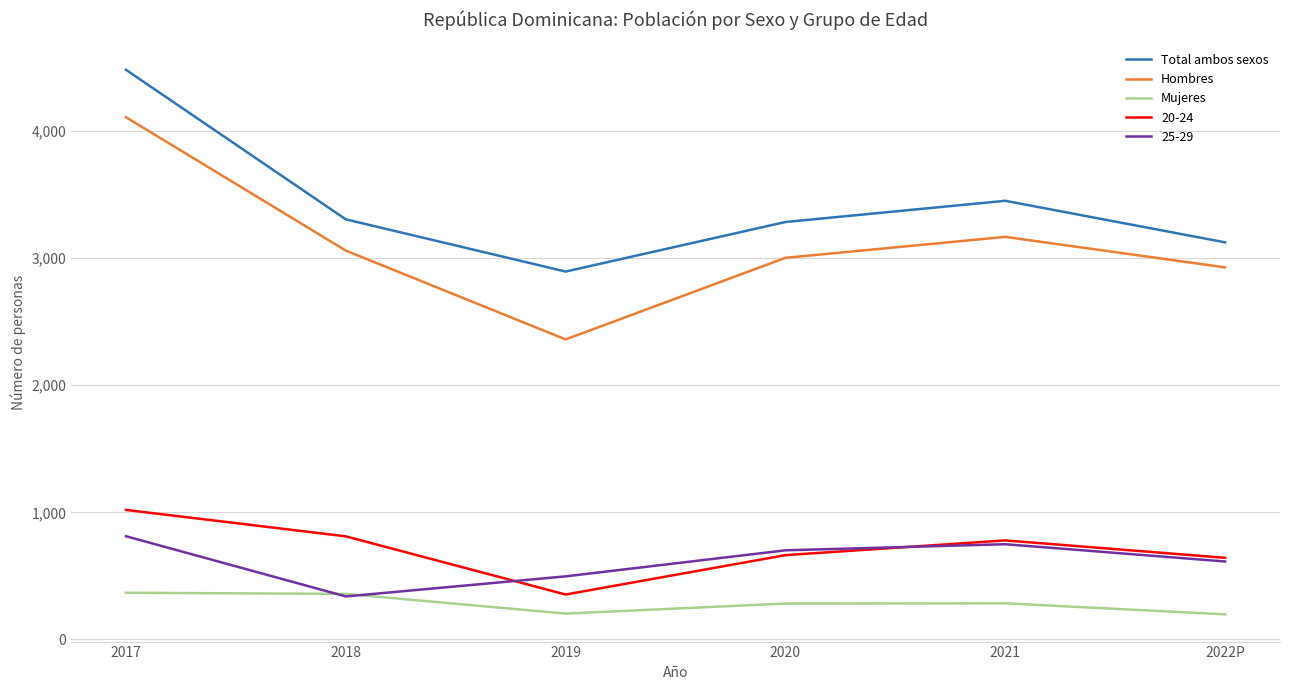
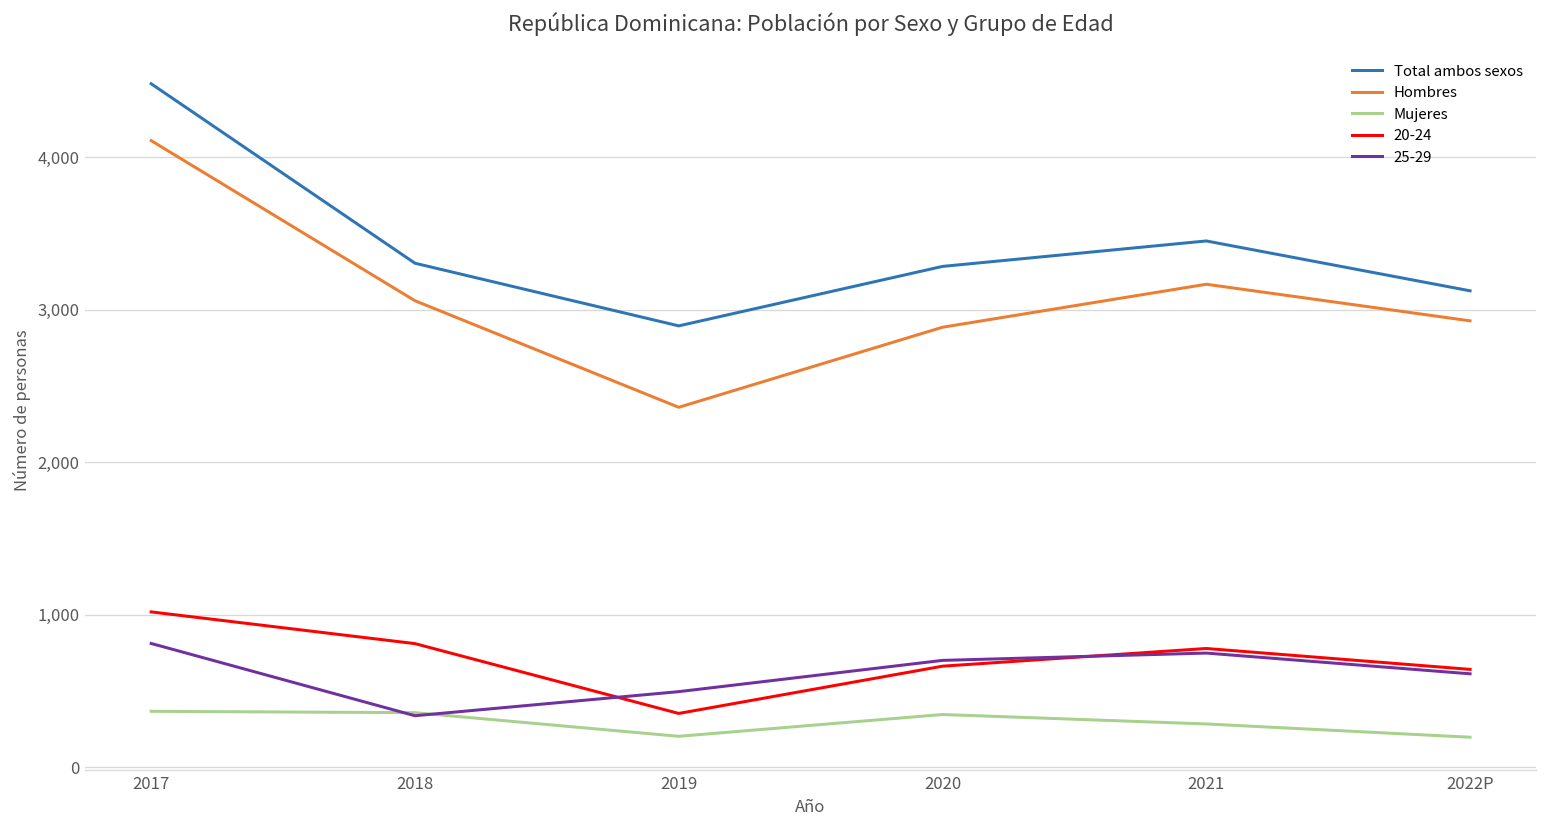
Hombres, 2020: 3,000 -> 2,890
Mujeres, 2020: 280 -> 350
